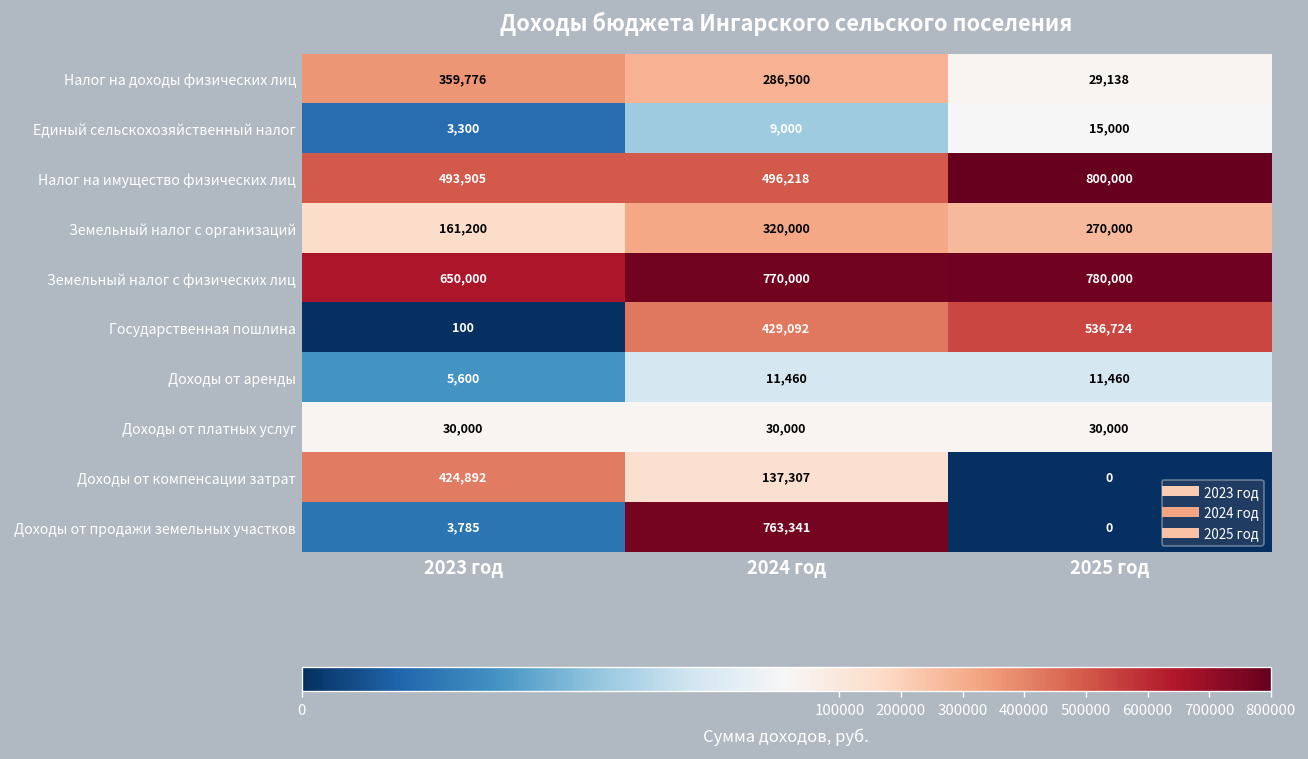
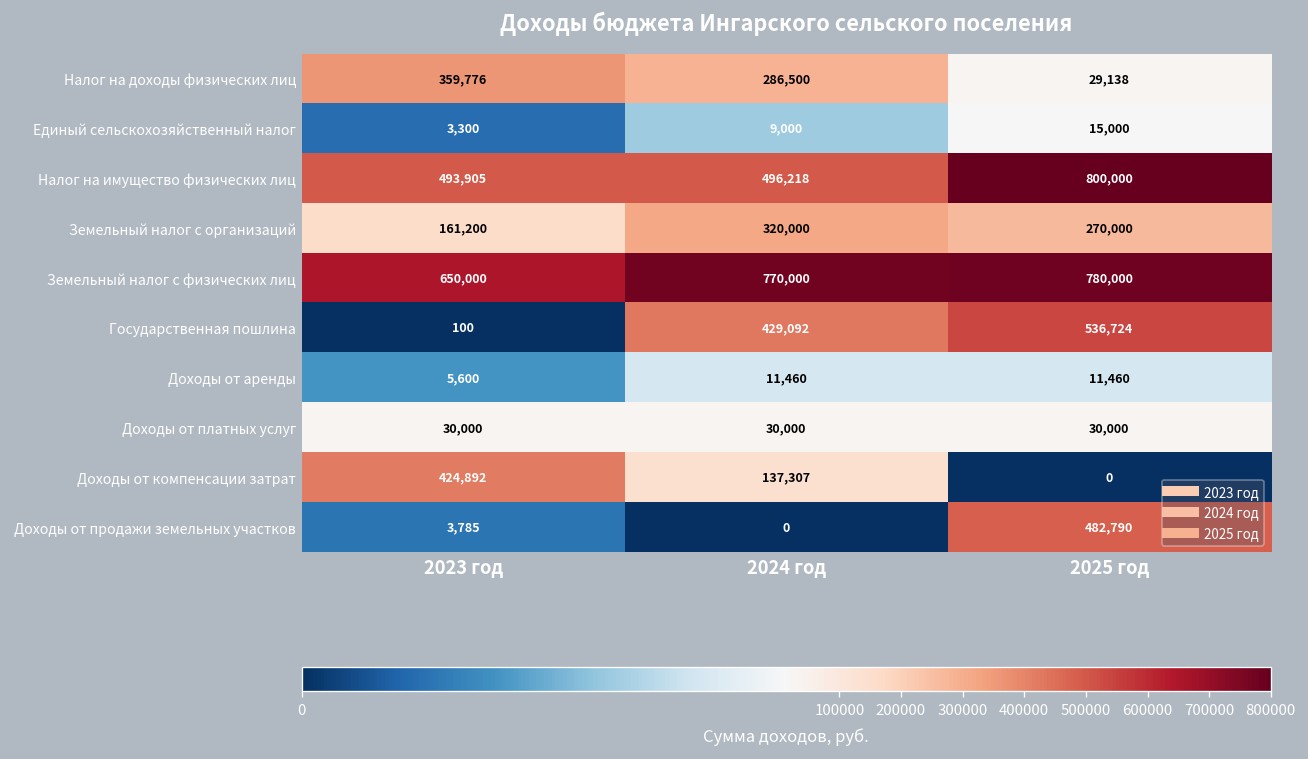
Доходы от продажи земельных участков, 2024 год: 763,341 -> 0
Доходы от продажи земельных участков, 2025 год: 0 -> 482,790
